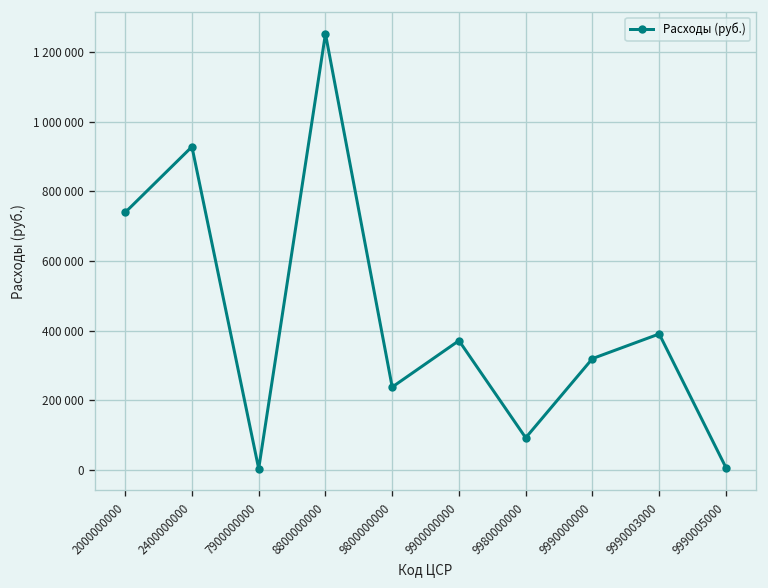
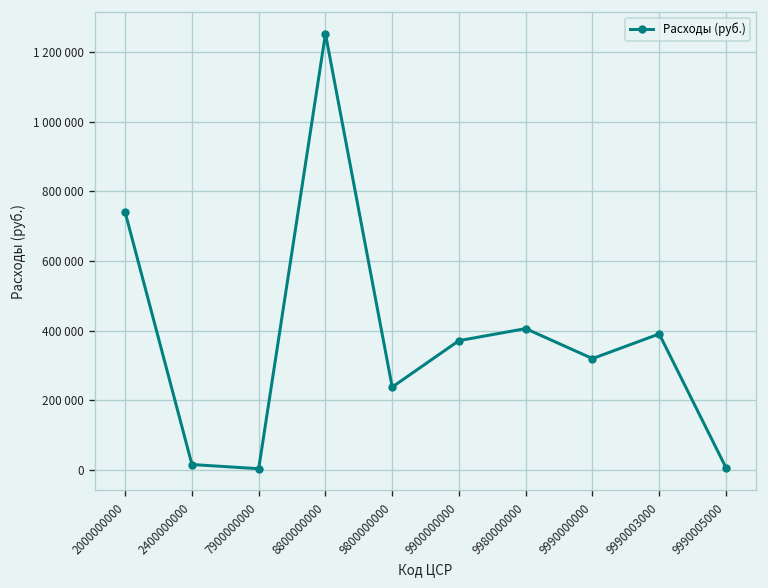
2400000000: 930000 -> 20000
9980000000: 90000 -> 410000
